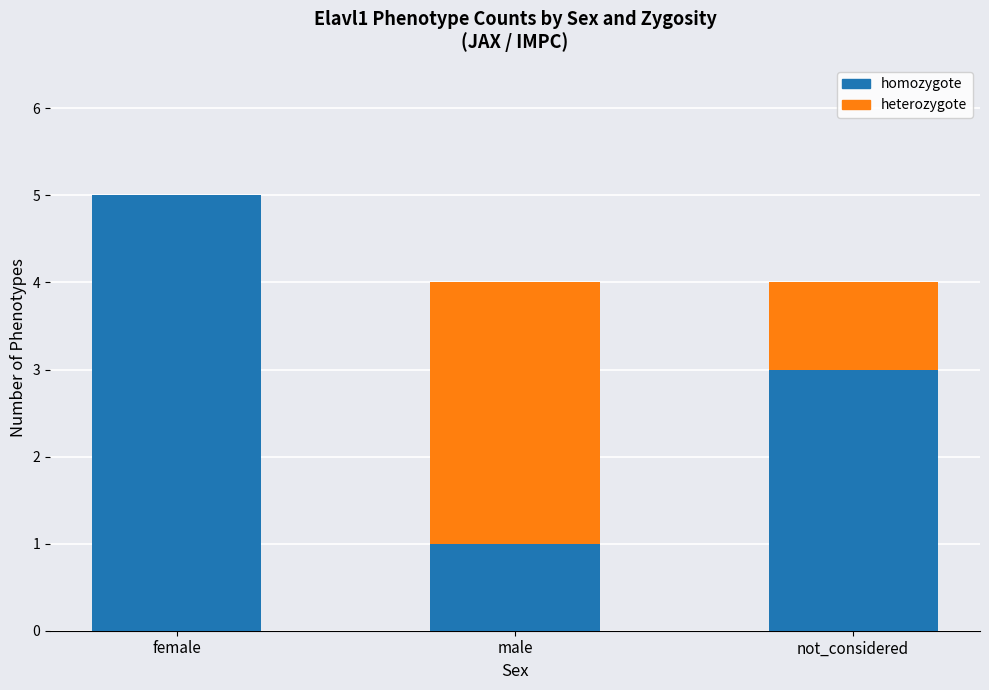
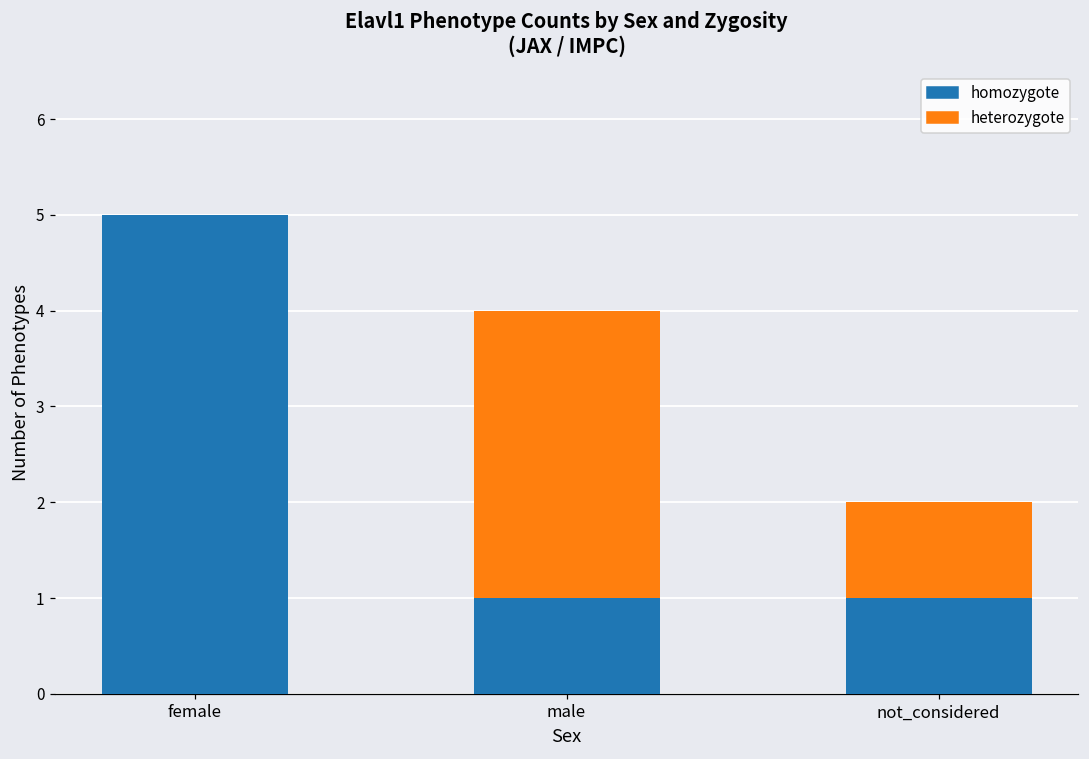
homozygote, not_considered: 3 -> 1
